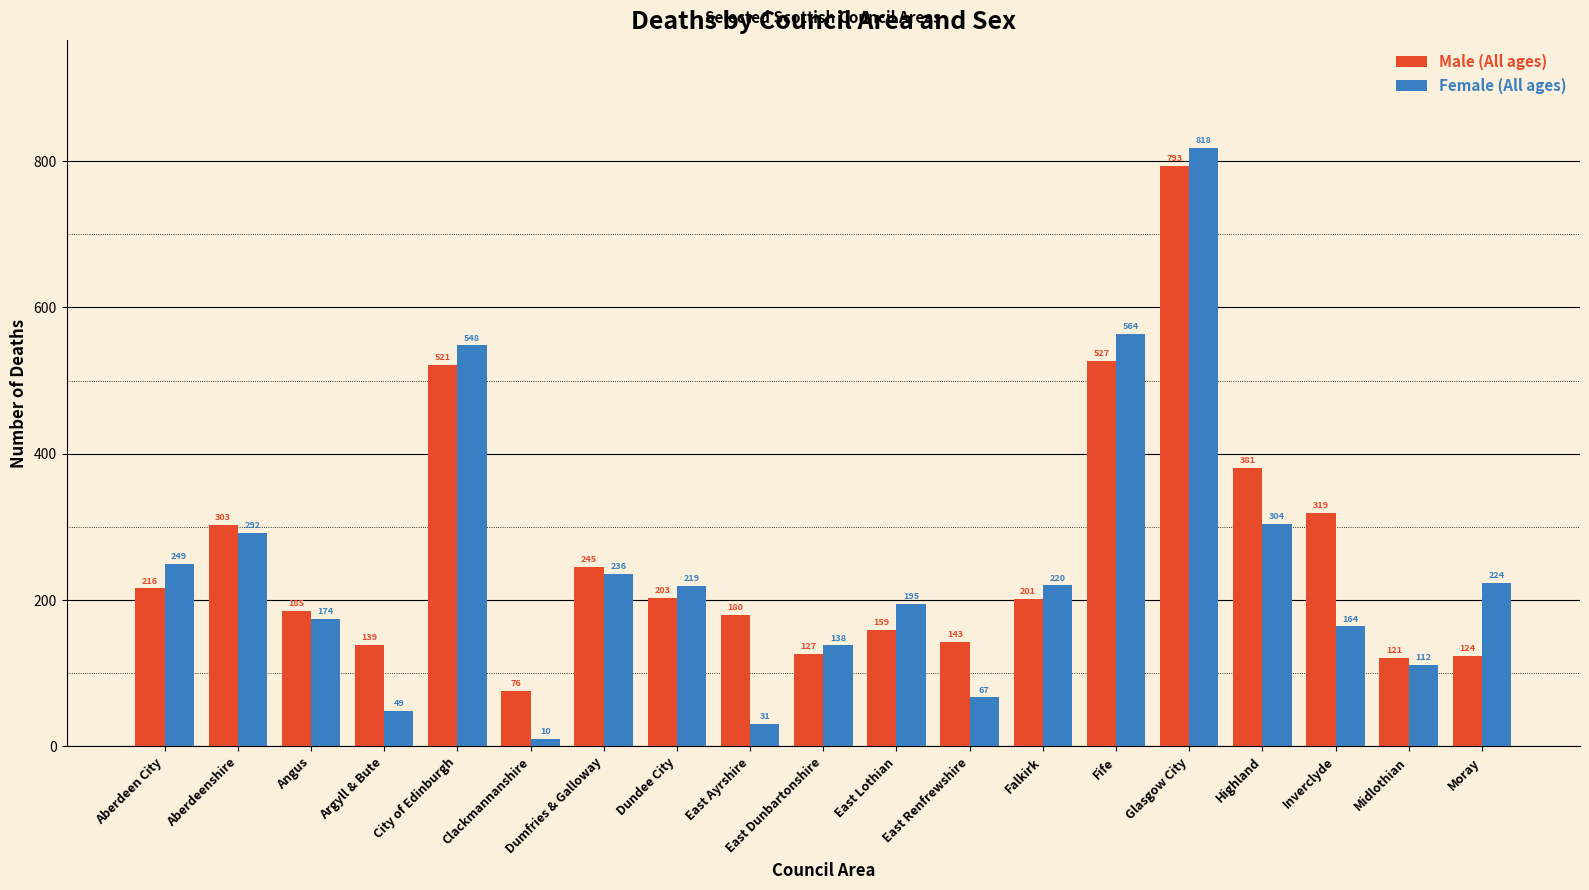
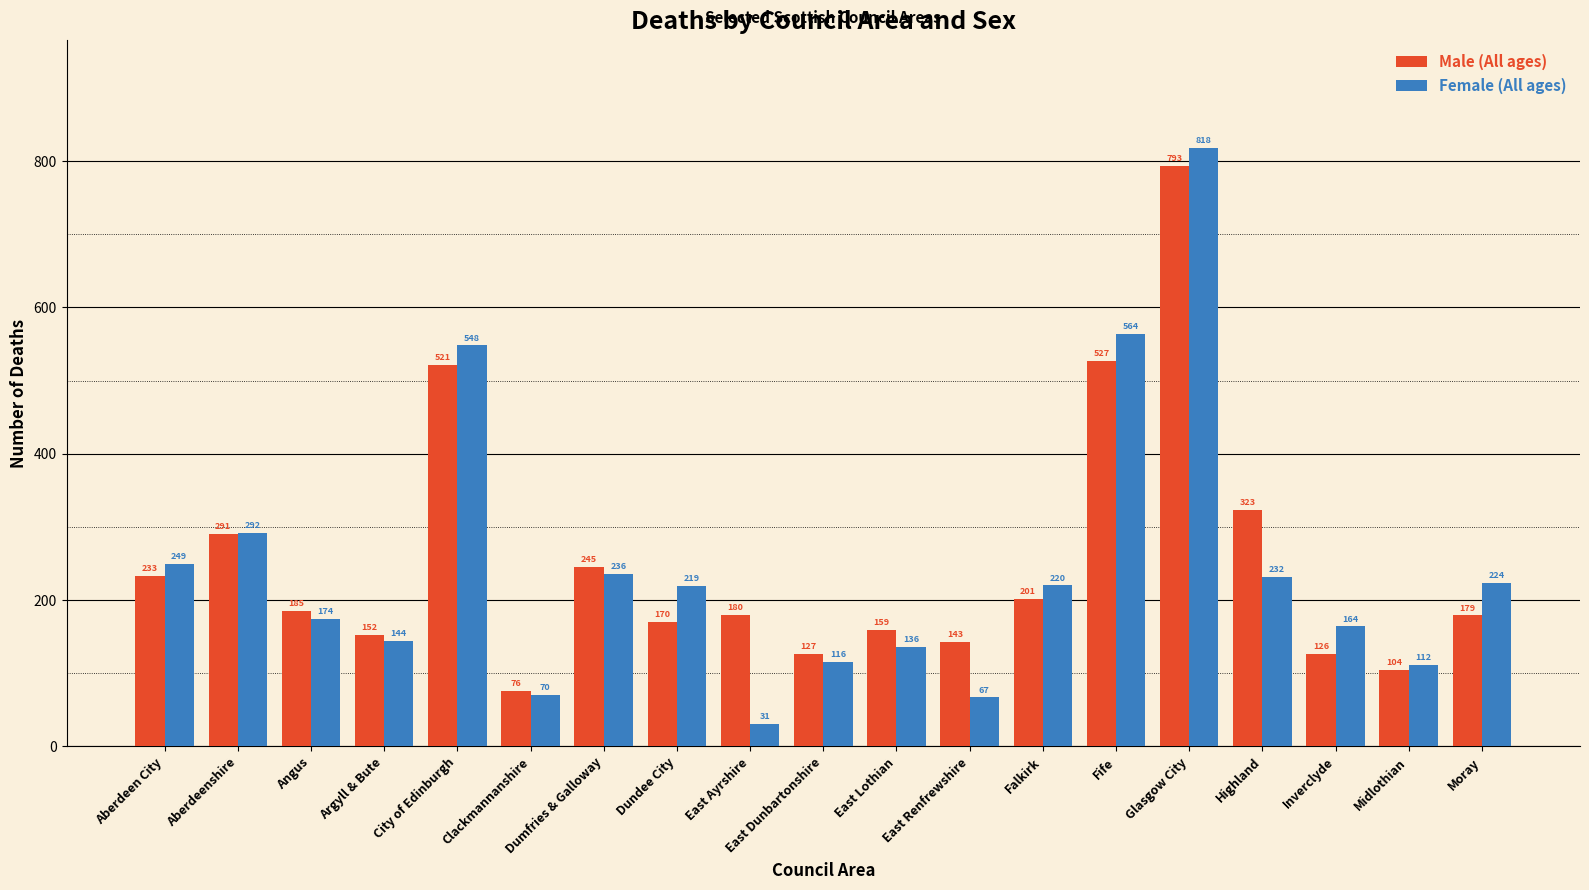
Male (All ages), Aberdeen City: 216 -> 233
Male (All ages), Aberdeenshire: 303 -> 291
Male (All ages), Argyll & Bute: 139 -> 152
Female (All ages), Argyll & Bute: 49 -> 144
Female (All ages), Clackmannanshire: 10 -> 70
Male (All ages), Dundee City: 203 -> 170
Female (All ages), East Dunbartonshire: 138 -> 116
Female (All ages), East Lothian: 195 -> 136
Male (All ages), Highland: 381 -> 323
Female (All ages), Highland: 304 -> 232
Male (All ages), Inverclyde: 319 -> 126
Male (All ages), Midlothian: 121 -> 104
Male (All ages), Moray: 124 -> 179
